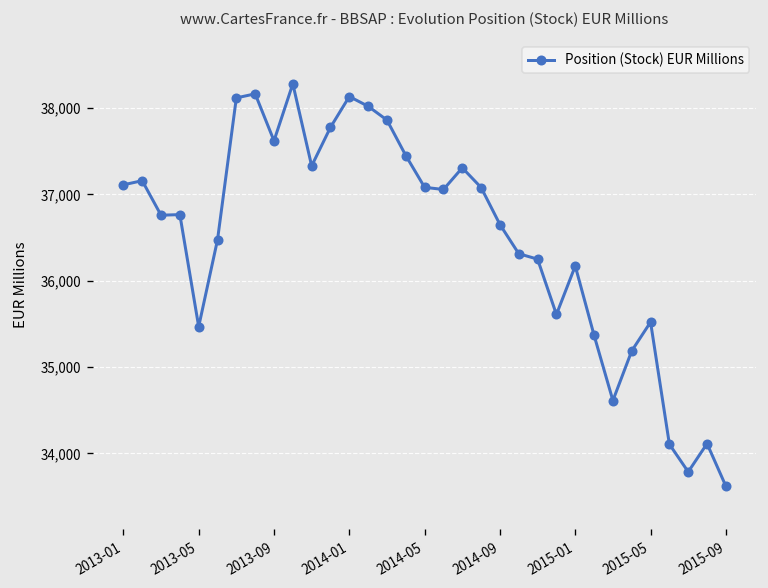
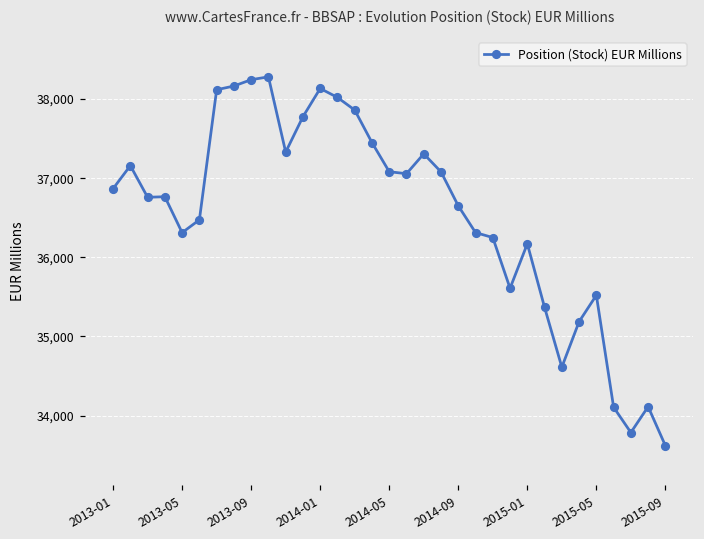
2013-01: 37,100 -> 36,900
2013-05: 35,500 -> 36,300
2013-09: 37,600 -> 38,200
